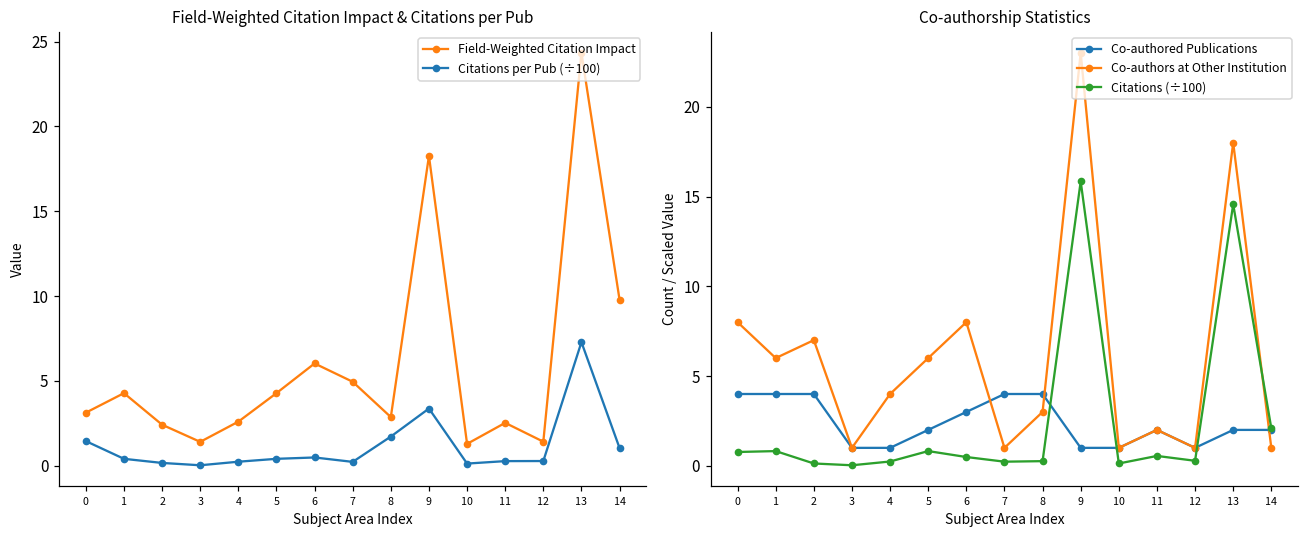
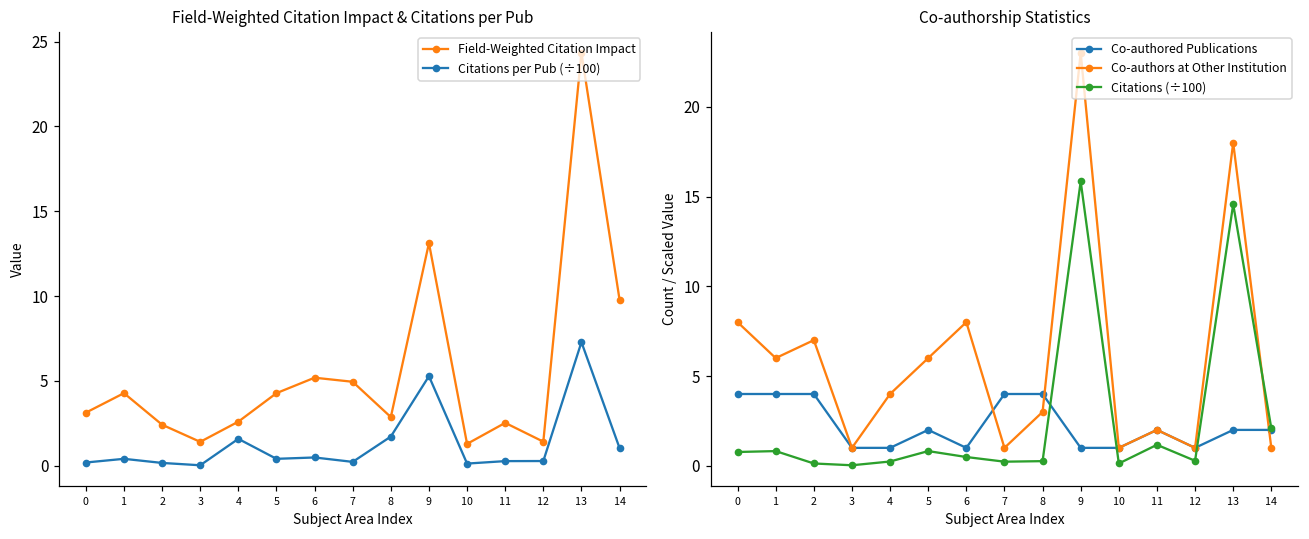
Field-Weighted Citation Impact & Citations per Pub, Citations per Pub (÷100), 0: 1.5 -> 0.2
Field-Weighted Citation Impact & Citations per Pub, Citations per Pub (÷100), 4: 0.2 -> 1.6
Field-Weighted Citation Impact & Citations per Pub, Field-Weighted Citation Impact, 6: 6.0 -> 5.2
Field-Weighted Citation Impact & Citations per Pub, Field-Weighted Citation Impact, 9: 18.3 -> 13.1
Field-Weighted Citation Impact & Citations per Pub, Citations per Pub (÷100), 9: 3.4 -> 5.3
Co-authorship Statistics, Co-authored Publications, 6: 3 -> 1
Co-authorship Statistics, Citations (÷100), 11: 0.6 -> 1.2
